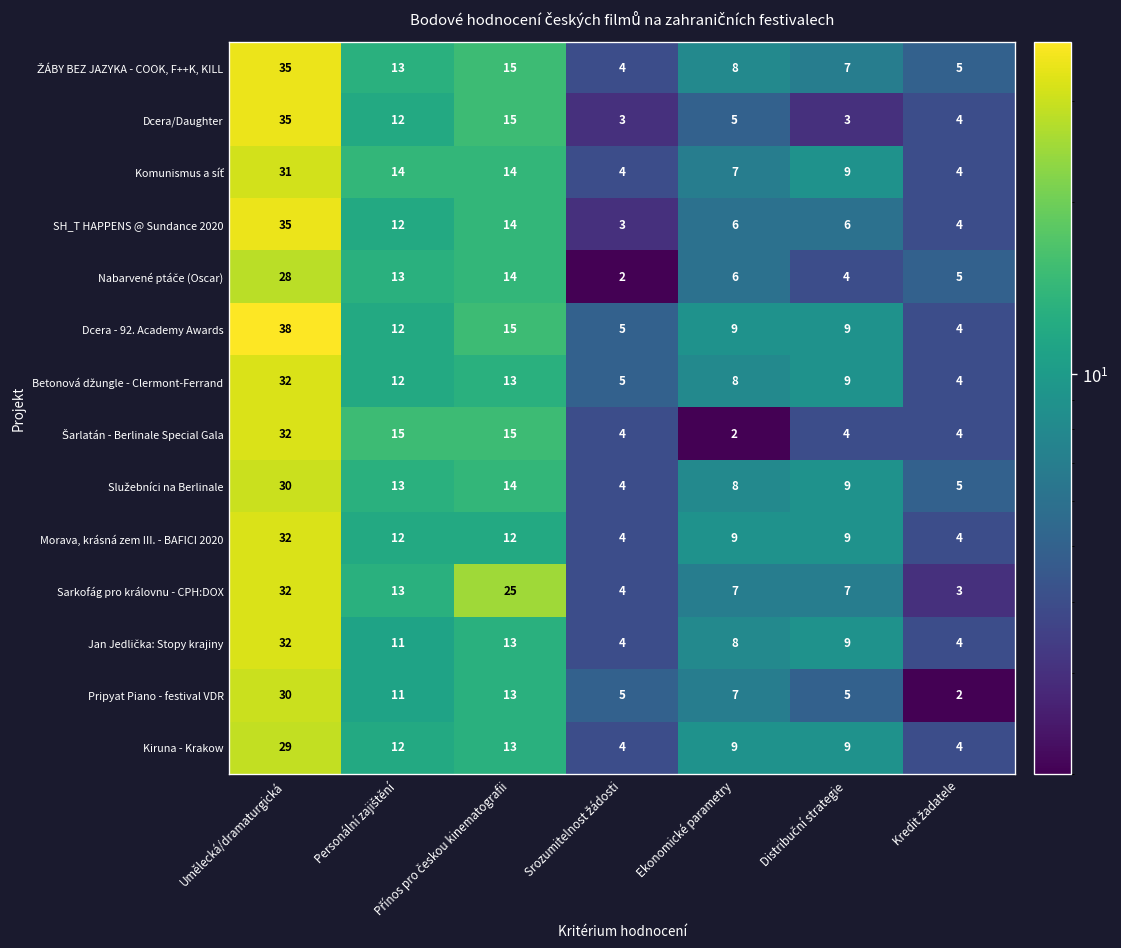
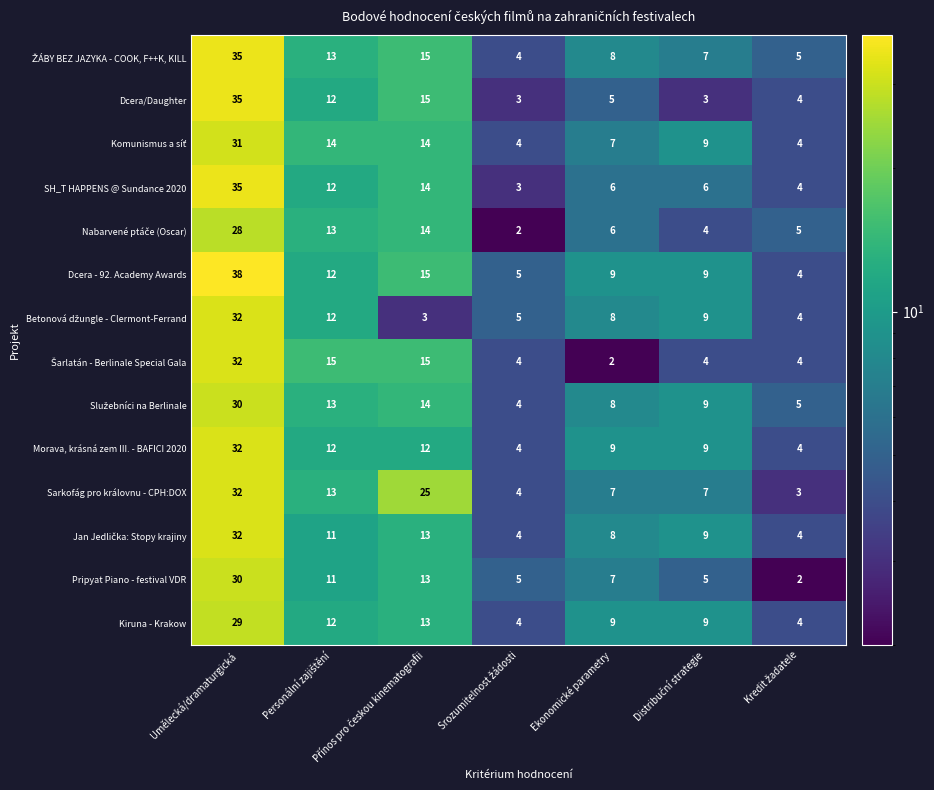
Betonová džungle - Clermont-Ferrand, Přínos pro českou kinematografii: 13 -> 3
